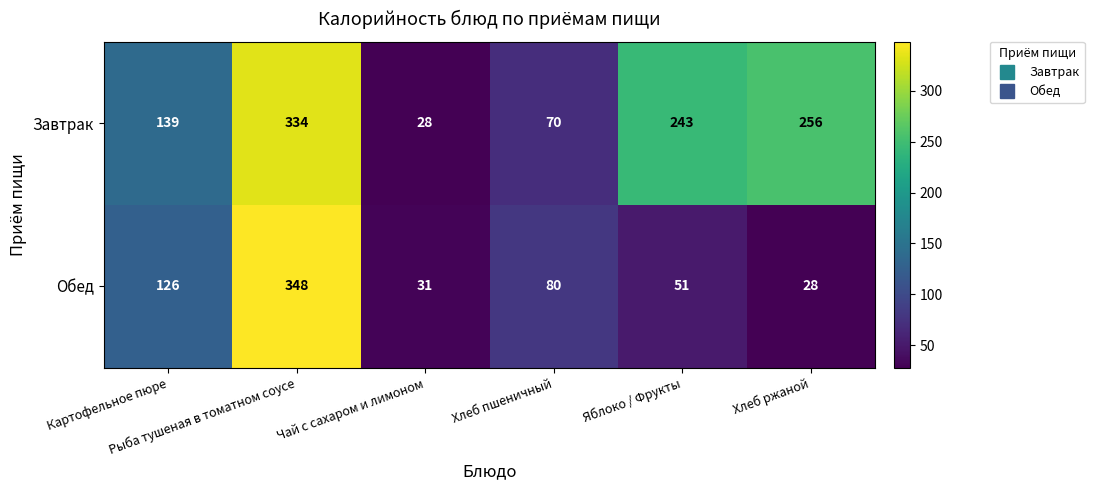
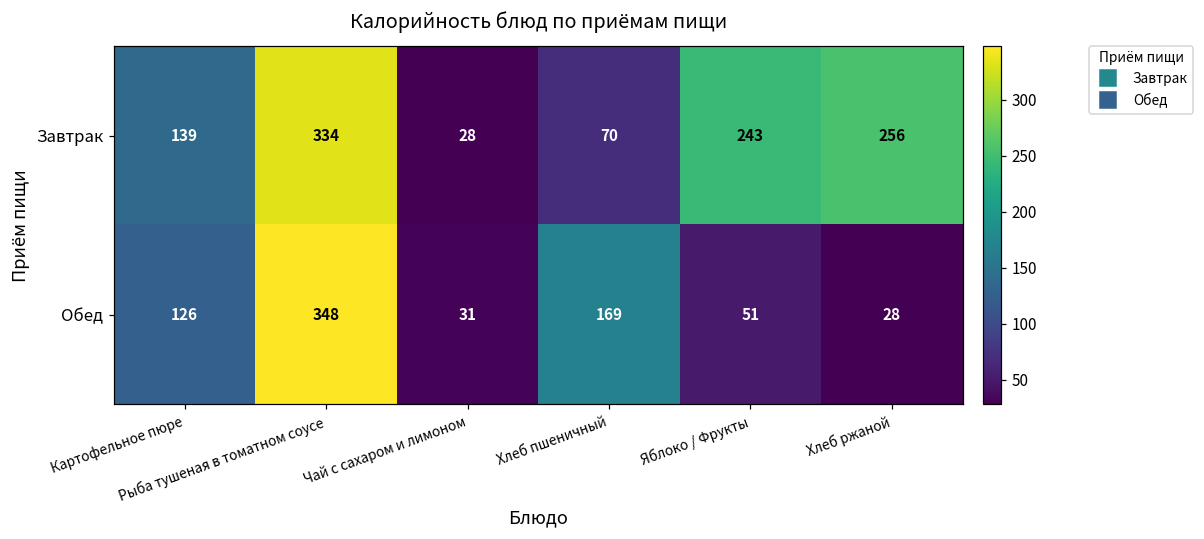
Обед, Хлеб пшеничный: 80 -> 169
